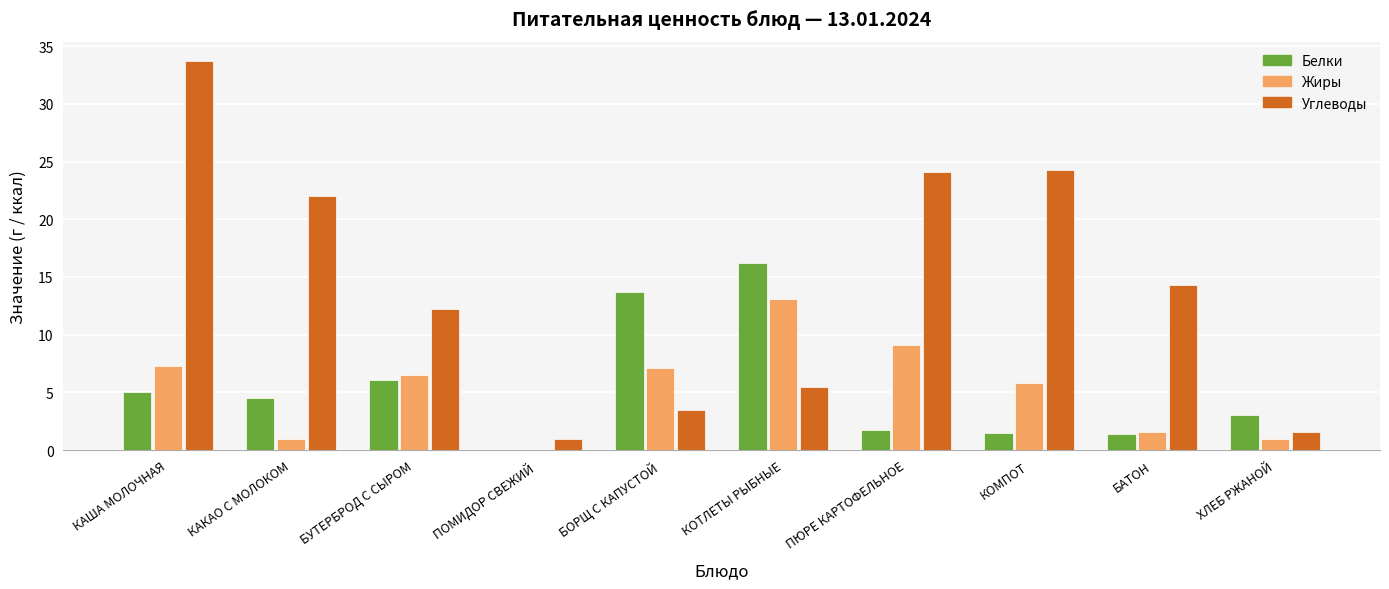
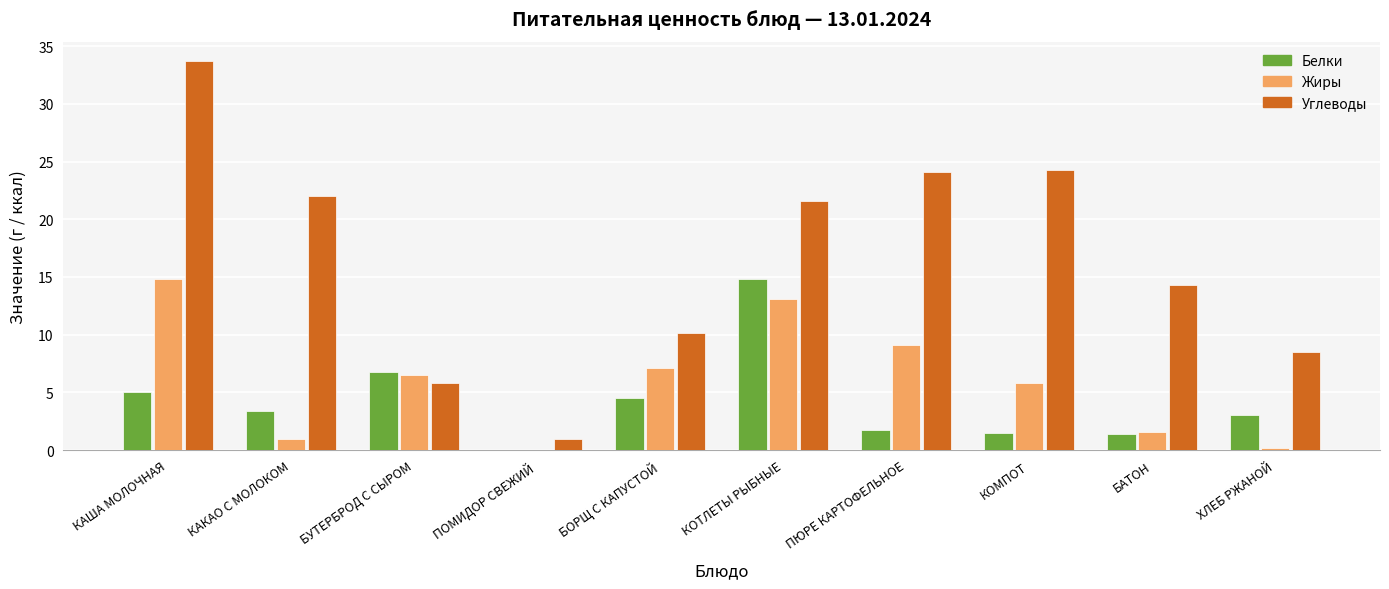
Жиры, КАША МОЛОЧНАЯ: 7.3 -> 14.8
Белки, КАКАО С МОЛОКОМ: 4.5 -> 3.4
Белки, БУТЕРБРОД С СЫРОМ: 6.1 -> 6.8
Углеводы, БУТЕРБРОД С СЫРОМ: 12.2 -> 5.8
Белки, БОРЩ С КАПУСТОЙ: 13.7 -> 4.5
Углеводы, БОРЩ С КАПУСТОЙ: 3.5 -> 10.1
Белки, КОТЛЕТЫ РЫБНЫЕ: 16.2 -> 14.8
Углеводы, КОТЛЕТЫ РЫБНЫЕ: 5.5 -> 21.6
Жиры, ХЛЕБ РЖАНОЙ: 1.0 -> 0.2
Углеводы, ХЛЕБ РЖАНОЙ: 1.6 -> 8.5
